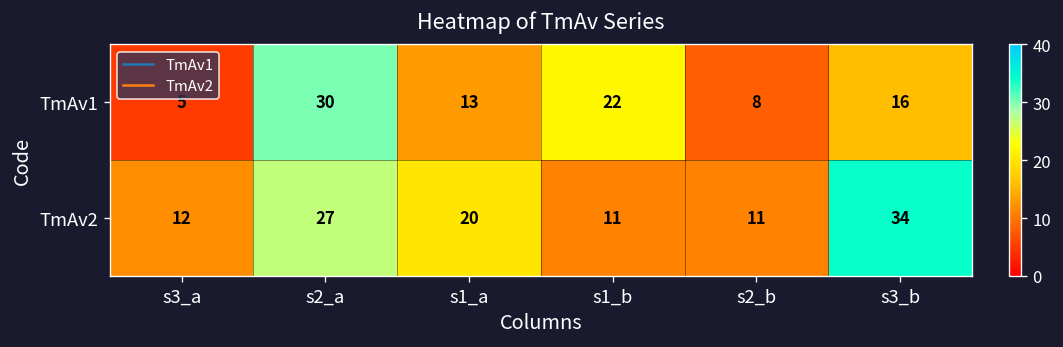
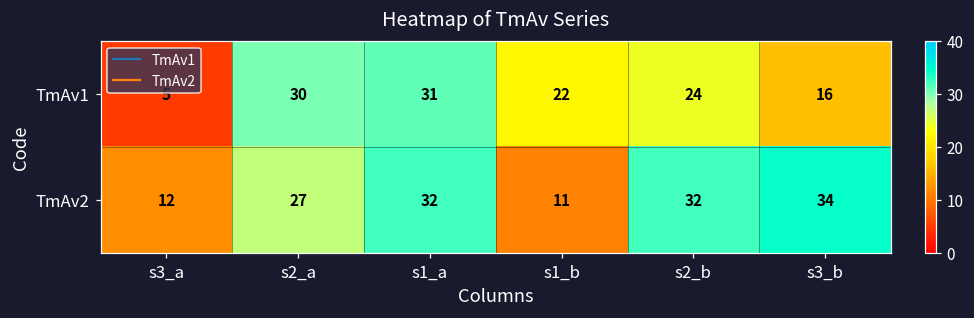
TmAv1, s1_a: 13 -> 31
TmAv1, s2_b: 8 -> 24
TmAv2, s1_a: 20 -> 32
TmAv2, s2_b: 11 -> 32
